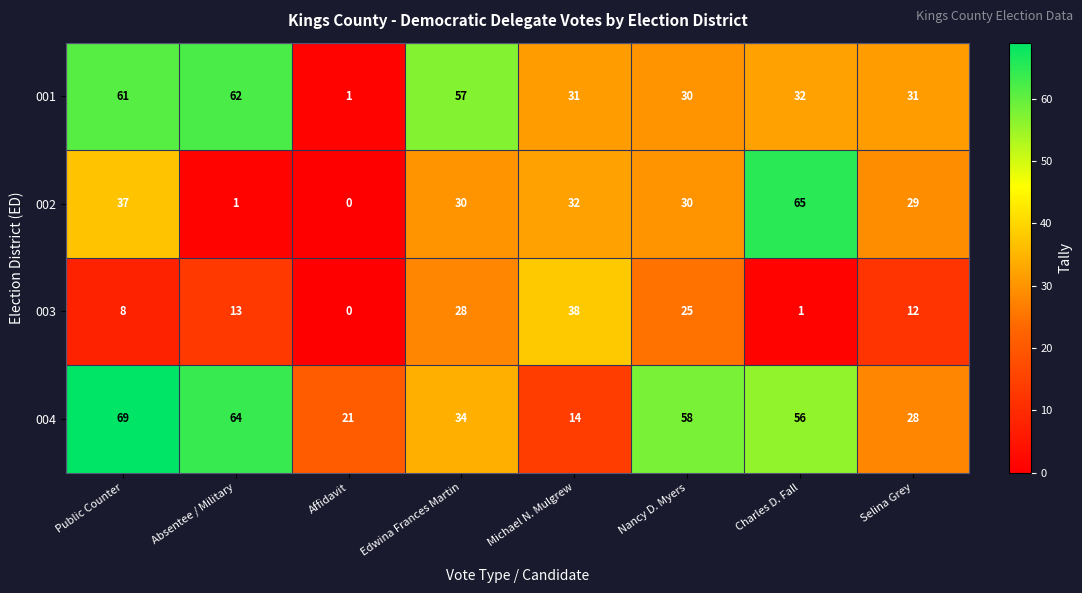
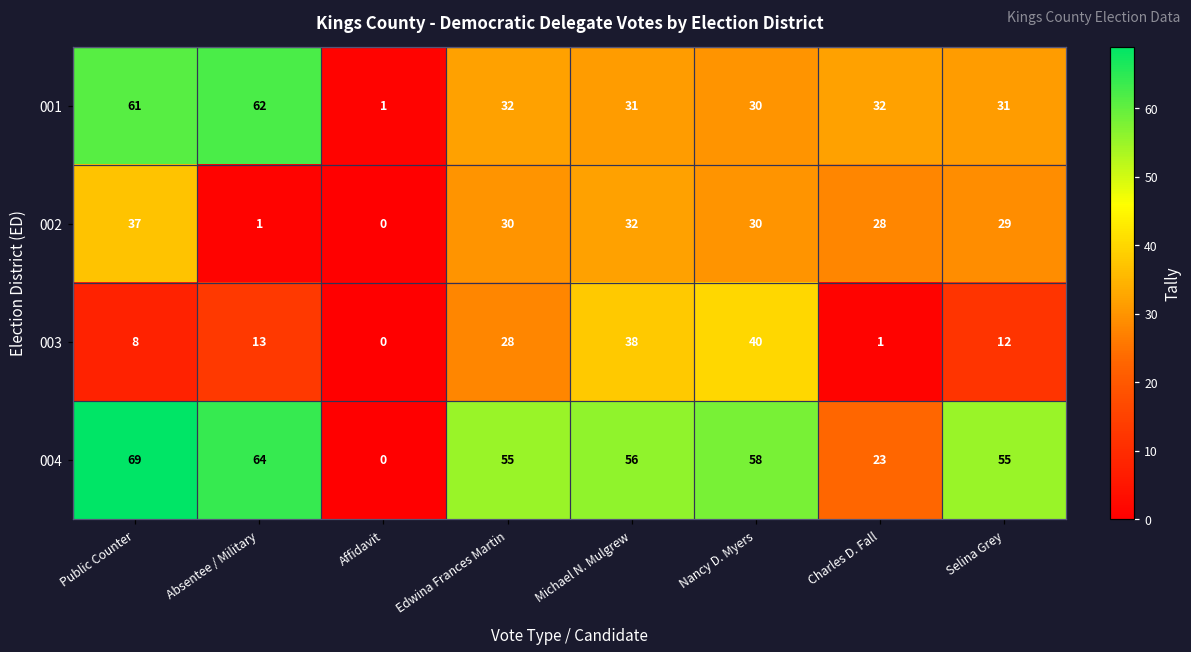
001, Edwina Frances Martin: 57 -> 32
002, Charles D. Fall: 65 -> 28
003, Nancy D. Myers: 25 -> 40
004, Affidavit: 21 -> 0
004, Edwina Frances Martin: 34 -> 55
004, Michael N. Mulgrew: 14 -> 56
004, Charles D. Fall: 56 -> 23
004, Selina Grey: 28 -> 55
